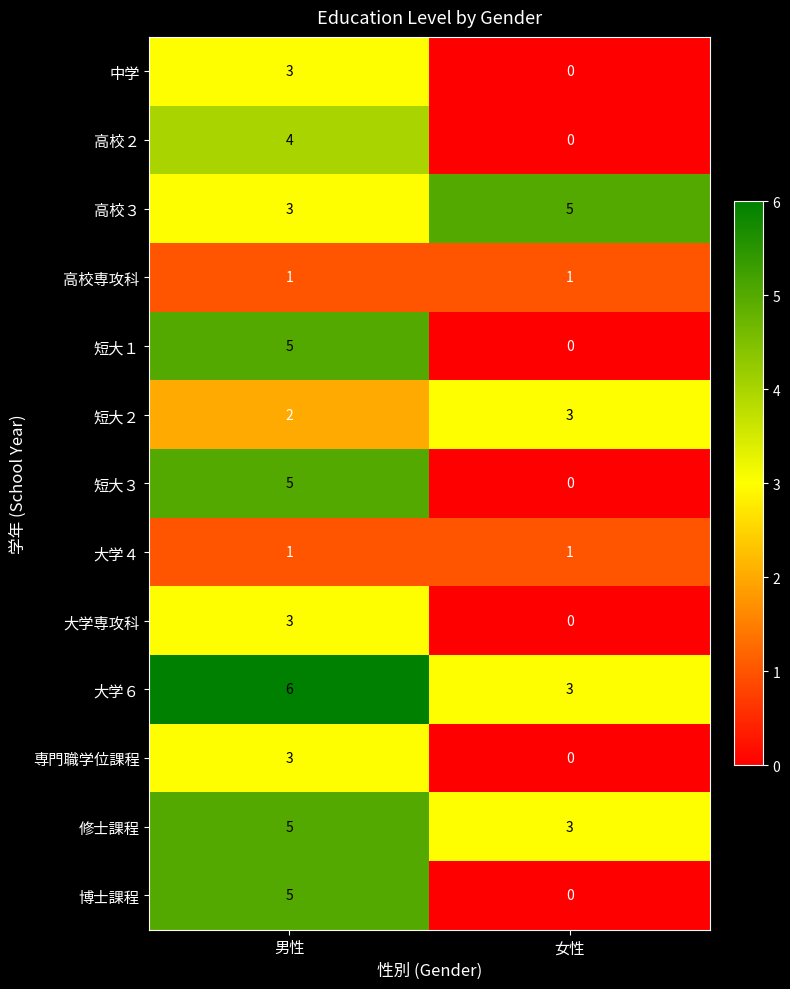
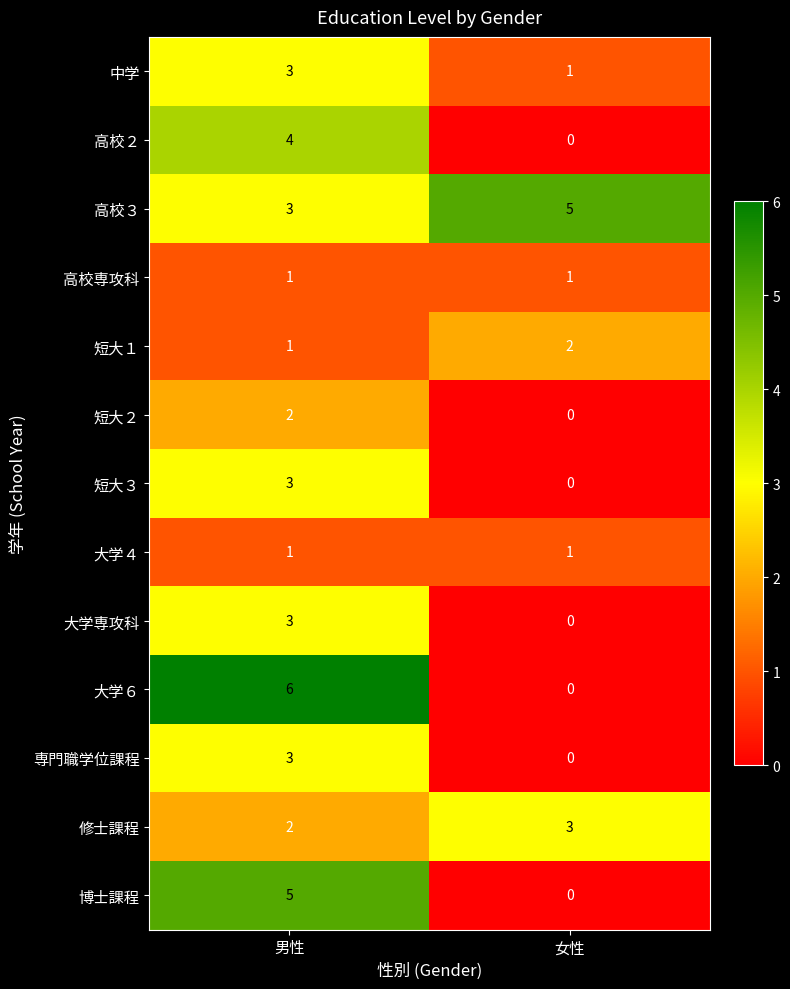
中学, 女性: 0 -> 1
短大１, 男性: 5 -> 1
短大１, 女性: 0 -> 2
短大２, 女性: 3 -> 0
短大３, 男性: 5 -> 3
大学６, 女性: 3 -> 0
修士課程, 男性: 5 -> 2
